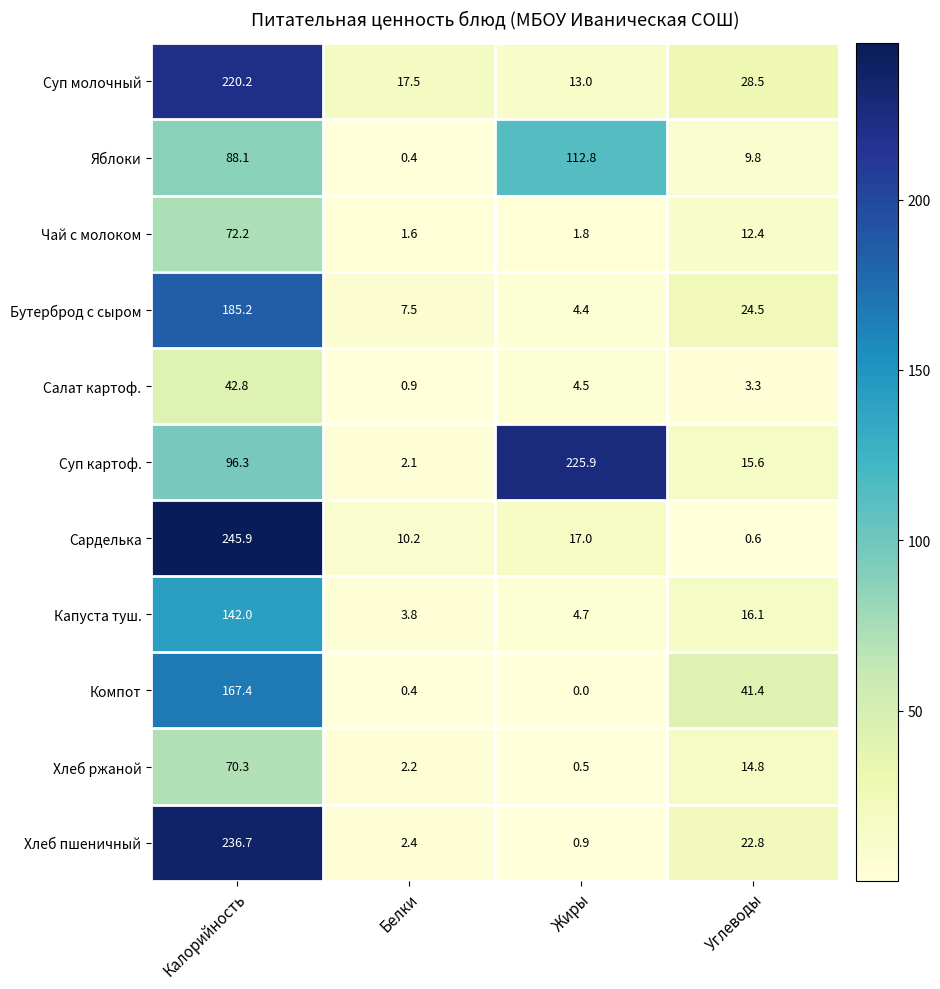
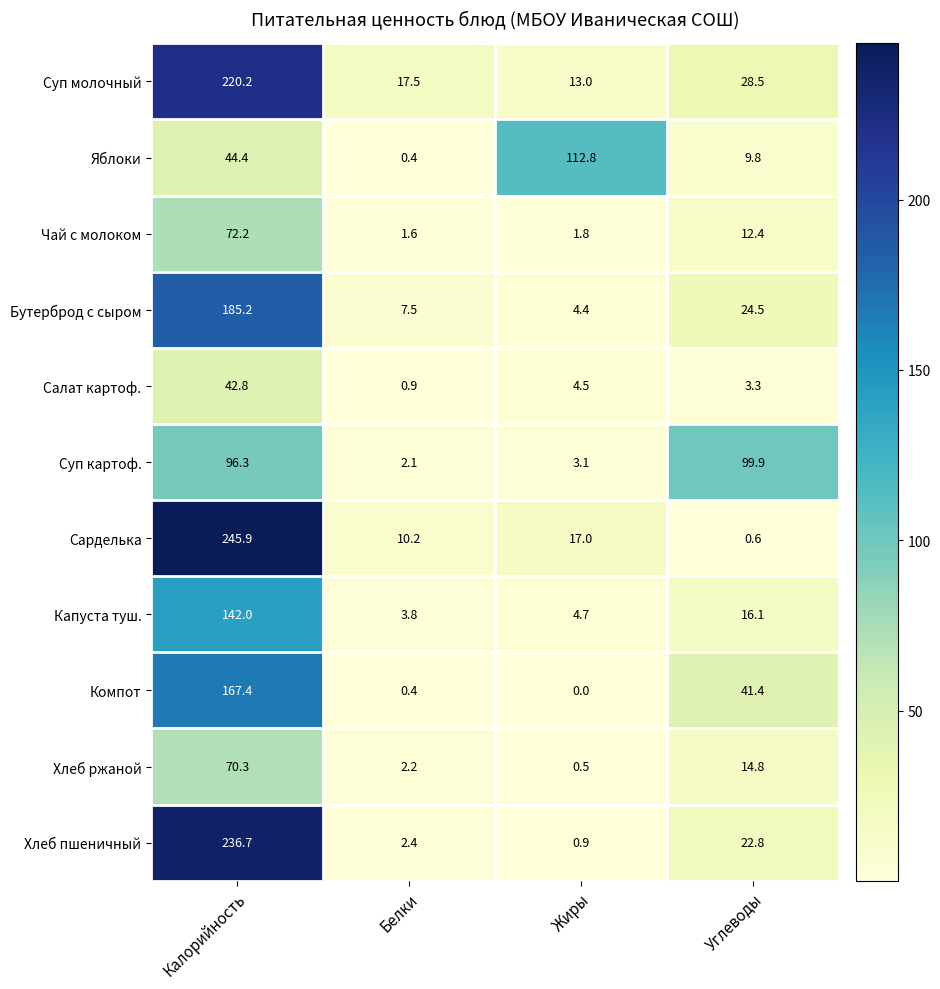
Яблоки, Калорийность: 88.1 -> 44.4
Суп картоф., Жиры: 225.9 -> 3.1
Суп картоф., Углеводы: 15.6 -> 99.9
